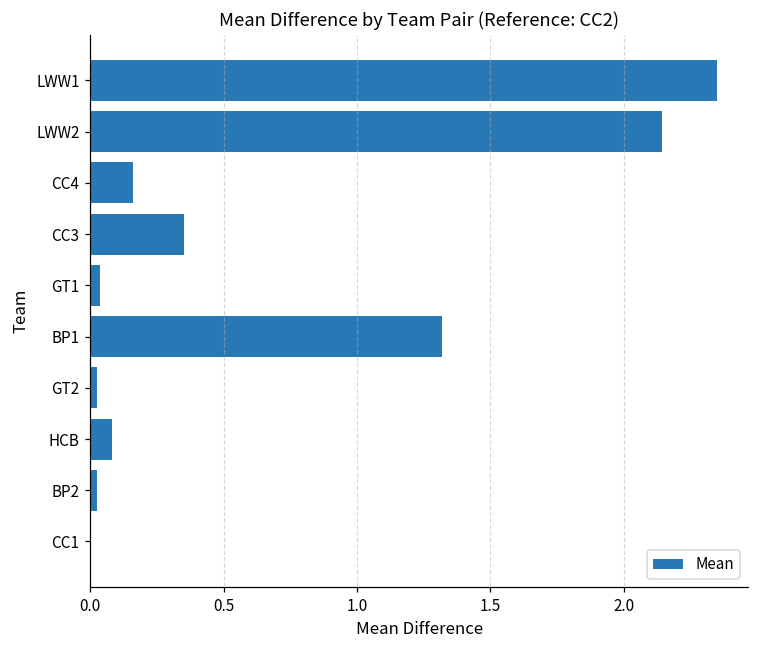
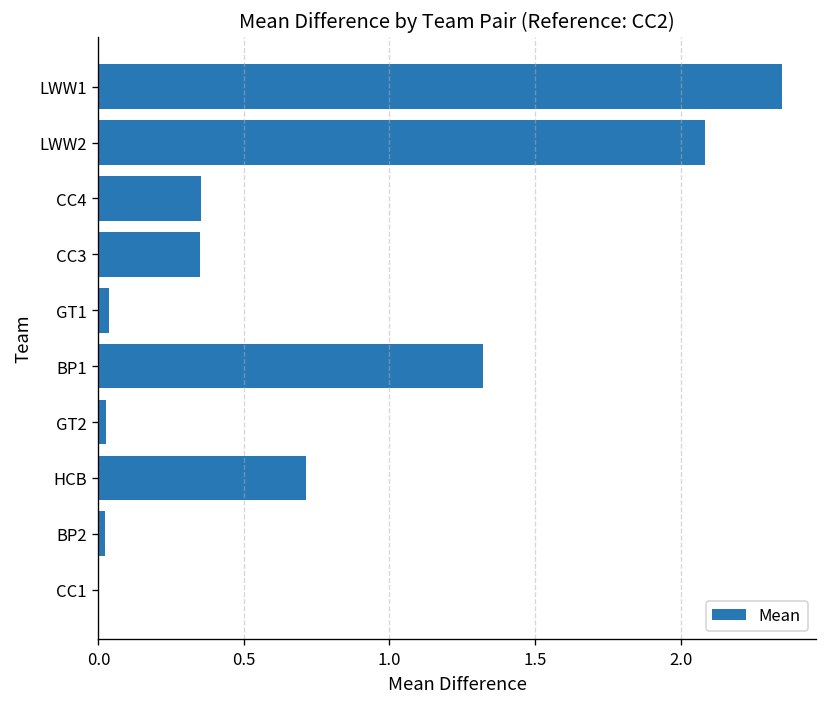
LWW2: 2.14 -> 2.08
CC4: 0.16 -> 0.35
HCB: 0.08 -> 0.71
